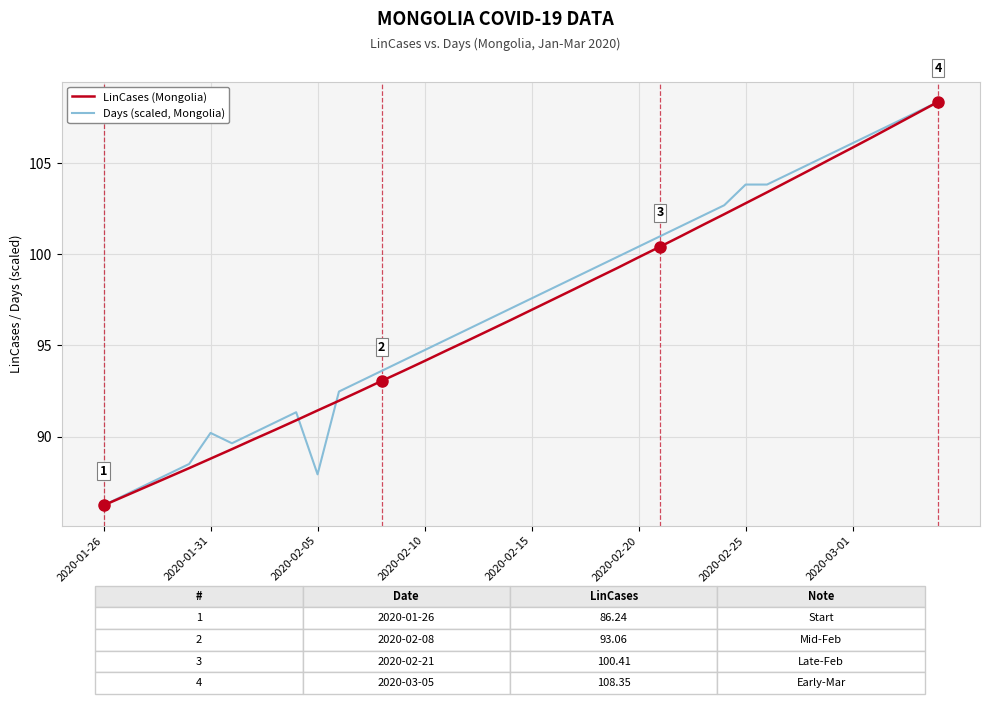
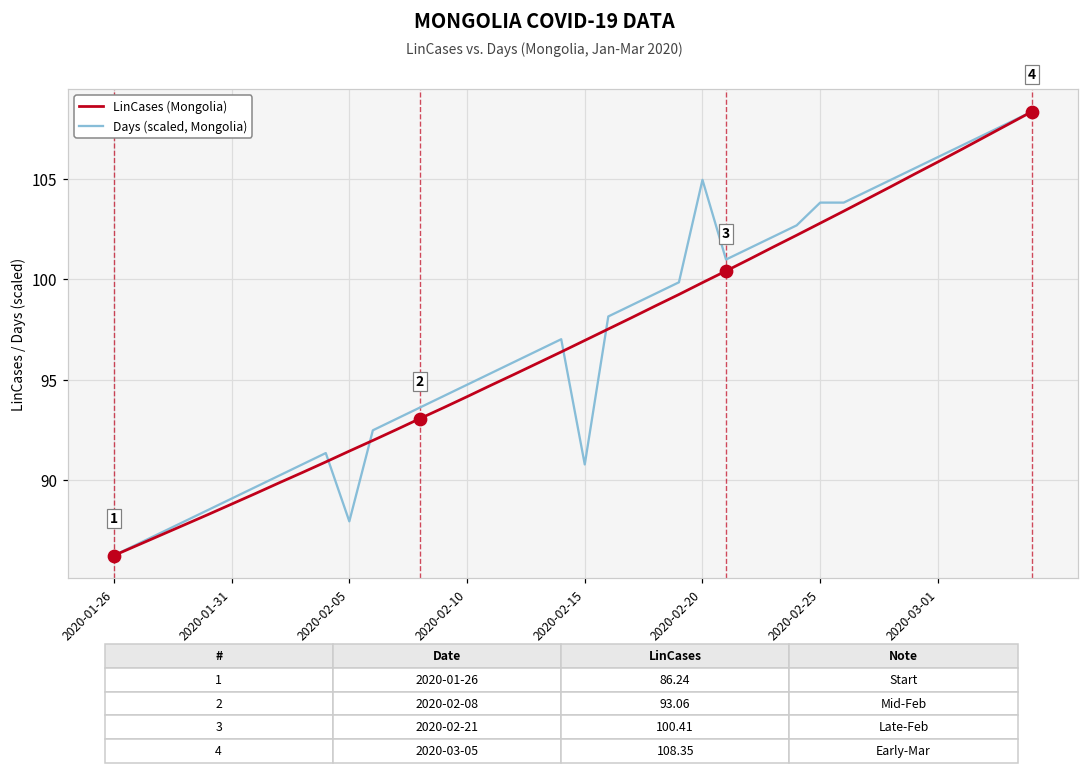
Days (scaled, Mongolia), 2020-01-31: 90.2 -> 89.1
Days (scaled, Mongolia), 2020-02-15: 97.6 -> 90.8
Days (scaled, Mongolia), 2020-02-20: 100.4 -> 104.9
